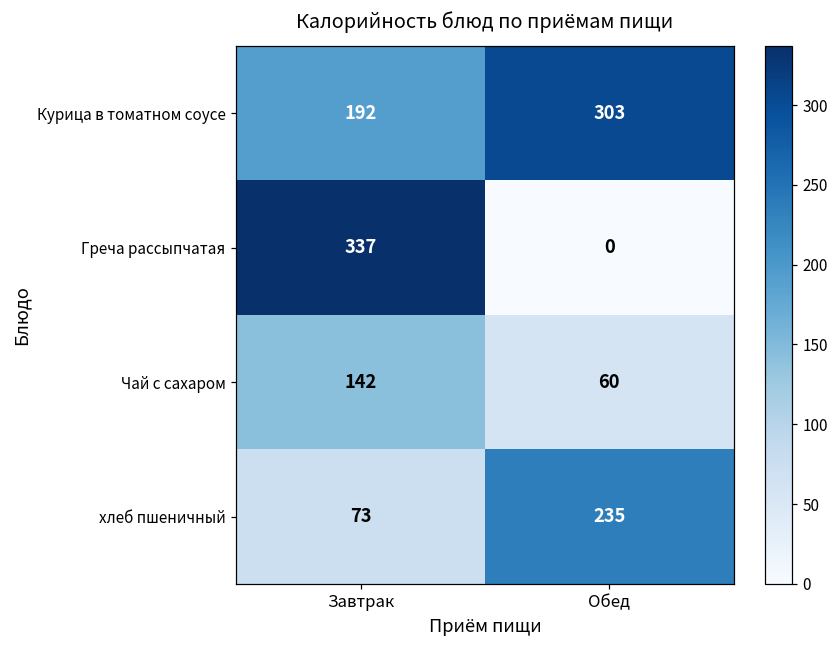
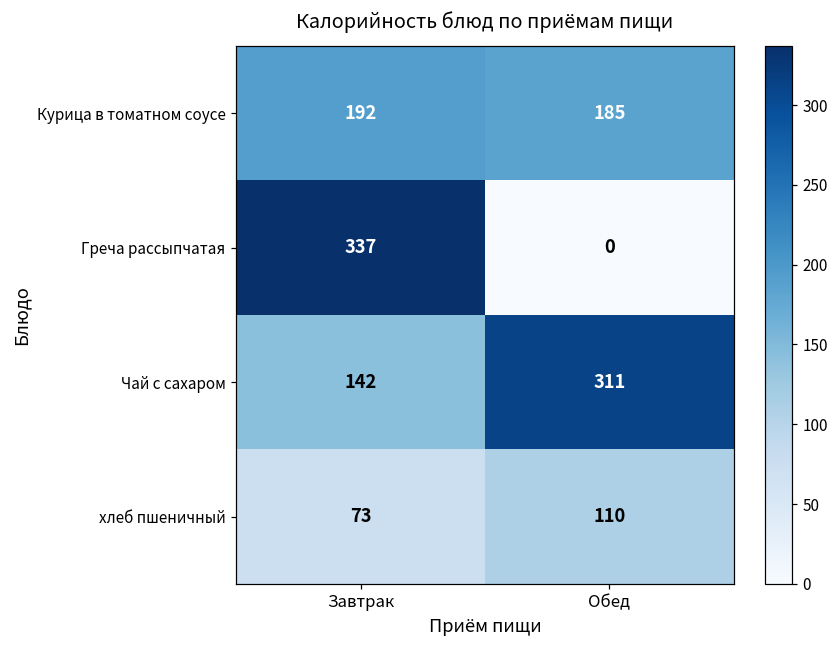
Курица в томатном соусе, Обед: 303 -> 185
Чай с сахаром, Обед: 60 -> 311
хлеб пшеничный, Обед: 235 -> 110
